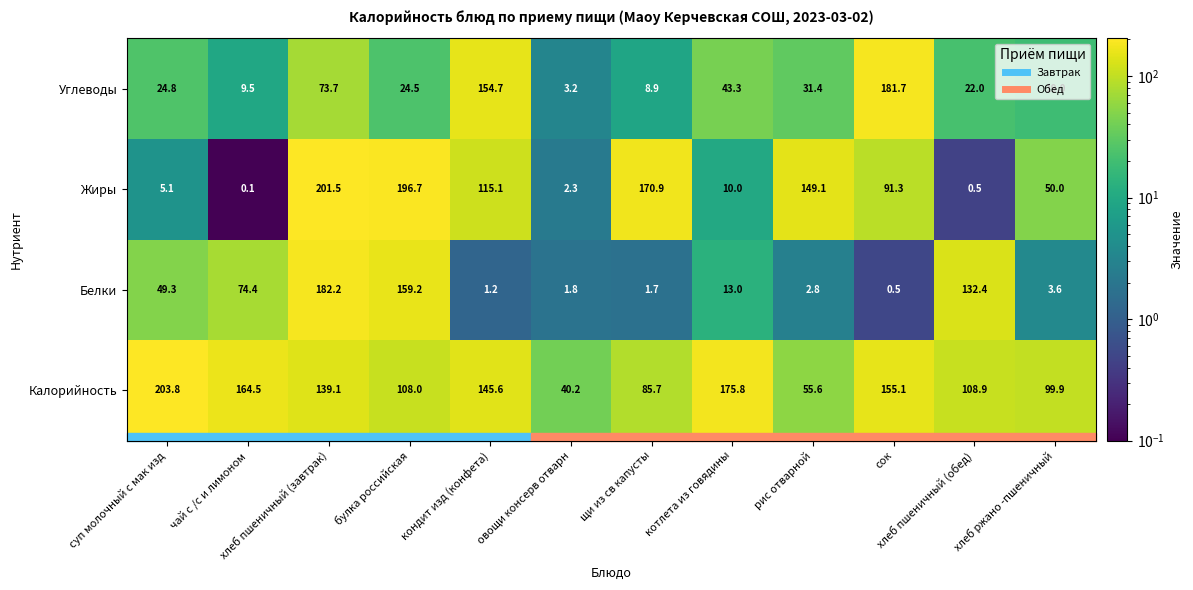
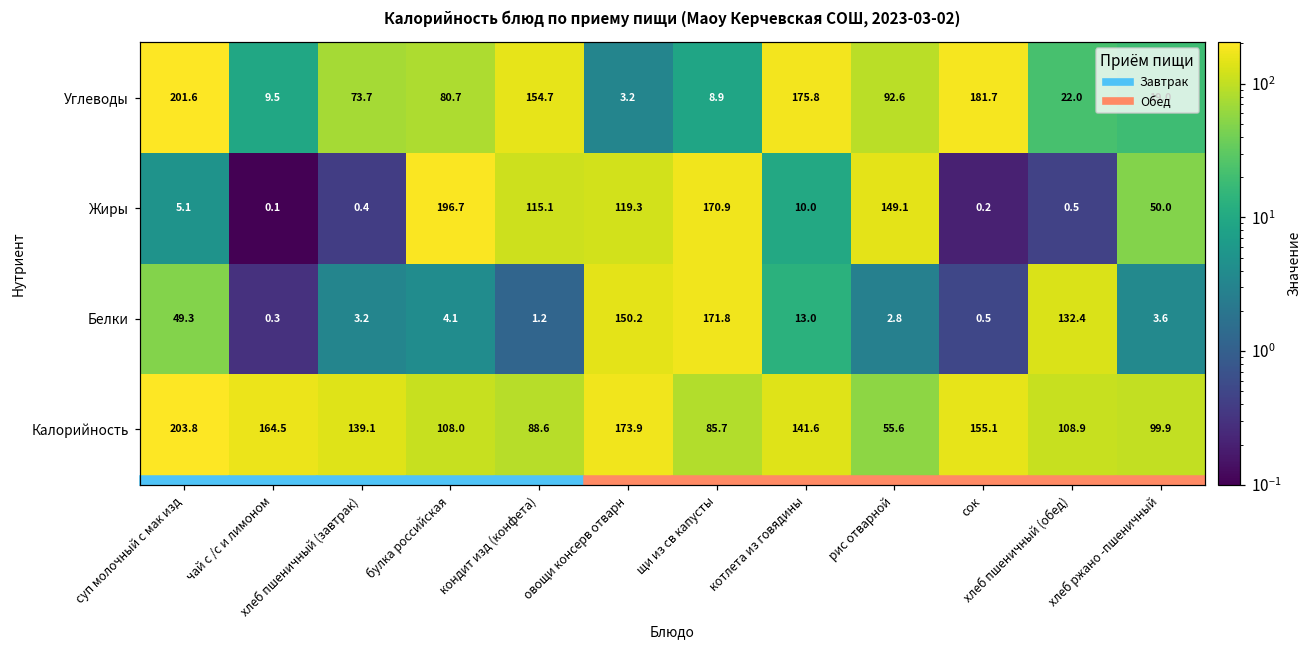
Углеводы, суп молочный с мак изд: 24.8 -> 201.6
Углеводы, булка российская: 24.5 -> 80.7
Углеводы, котлета из говядины: 43.3 -> 175.8
Углеводы, рис отварной: 31.4 -> 92.6
Жиры, хлеб пшеничный (завтрак): 201.5 -> 0.4
Жиры, овощи консерв отварн: 2.3 -> 119.3
Жиры, сок: 91.3 -> 0.2
Белки, чай с /с и лимоном: 74.4 -> 0.3
Белки, хлеб пшеничный (завтрак): 182.2 -> 3.2
Белки, булка российская: 159.2 -> 4.1
Белки, овощи консерв отварн: 1.8 -> 150.2
Белки, щи из св капусты: 1.7 -> 171.8
Калорийность, кондит изд (конфета): 145.6 -> 88.6
Калорийность, овощи консерв отварн: 40.2 -> 173.9
Калорийность, котлета из говядины: 175.8 -> 141.6
